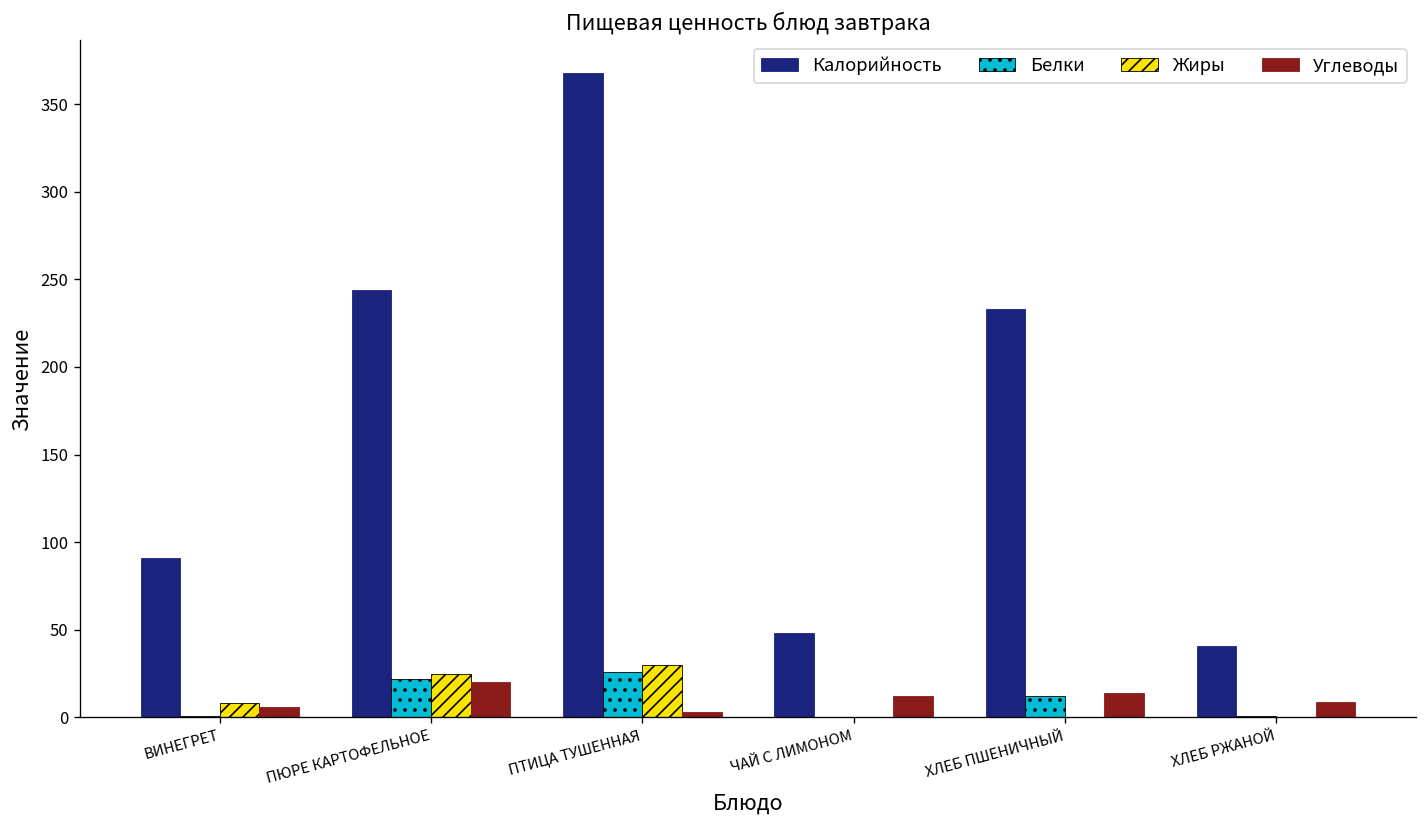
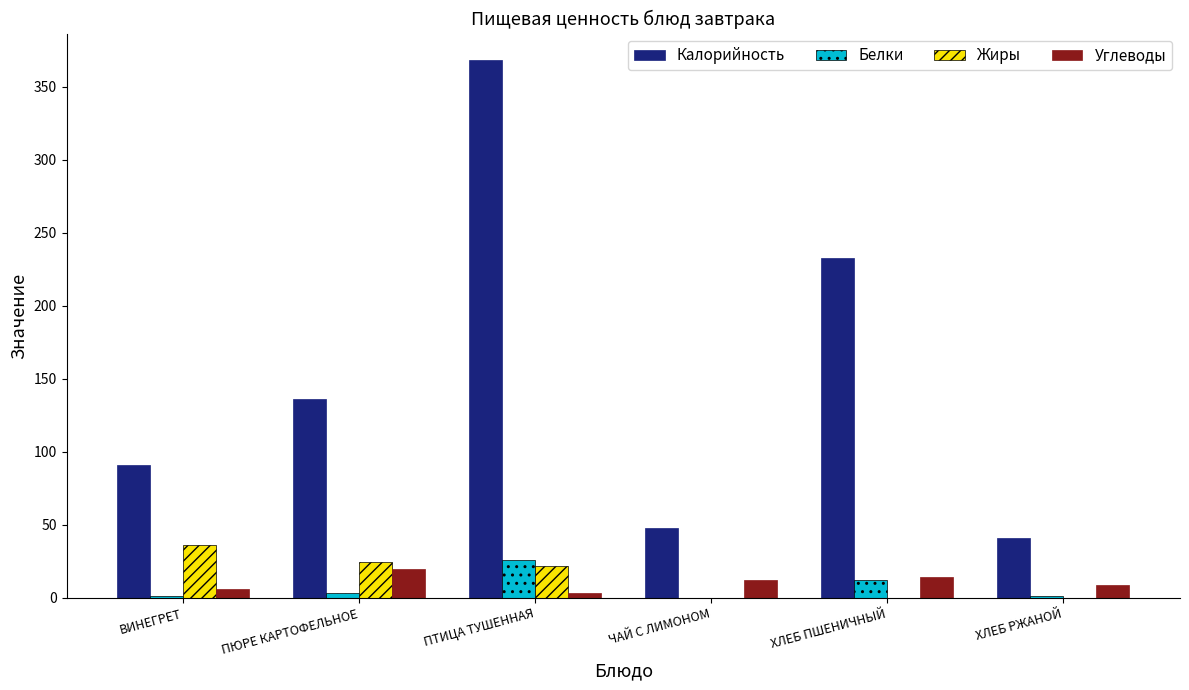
Жиры, ВИНЕГРЕТ: 8 -> 36
Калорийность, ПЮРЕ КАРТОФЕЛЬНОЕ: 244 -> 136
Белки, ПЮРЕ КАРТОФЕЛЬНОЕ: 22 -> 3
Жиры, ПТИЦА ТУШЕННАЯ: 30 -> 22
